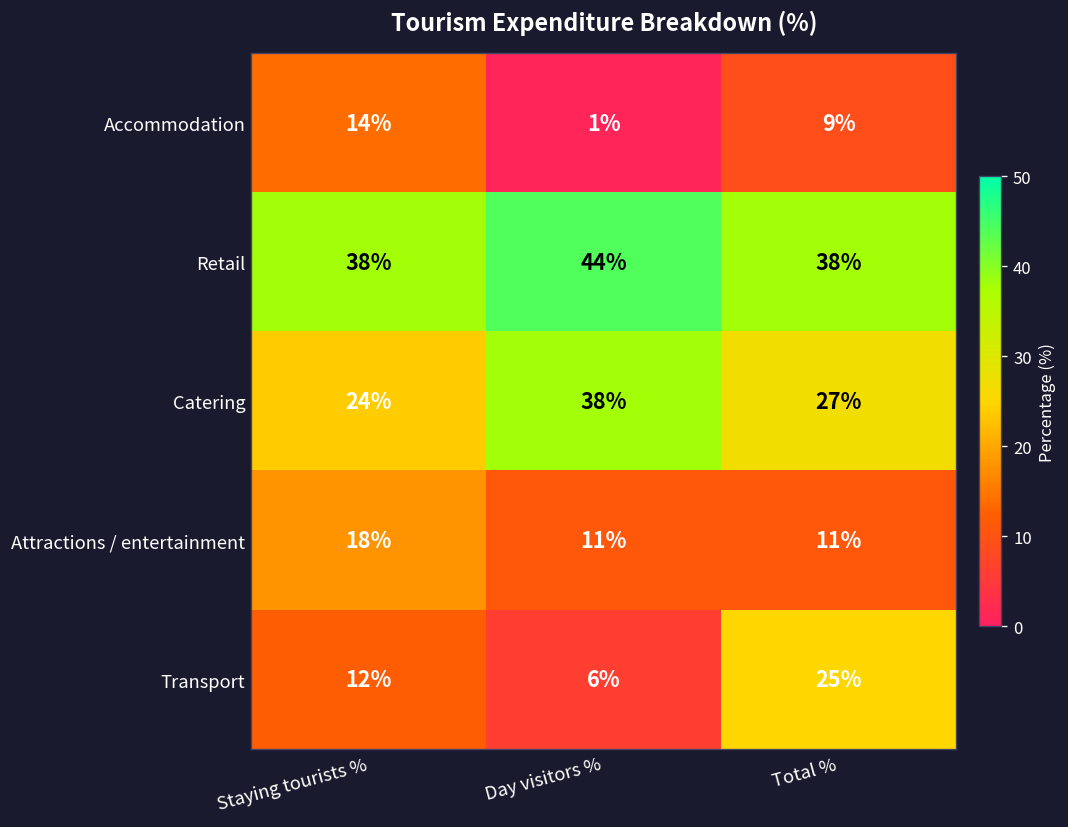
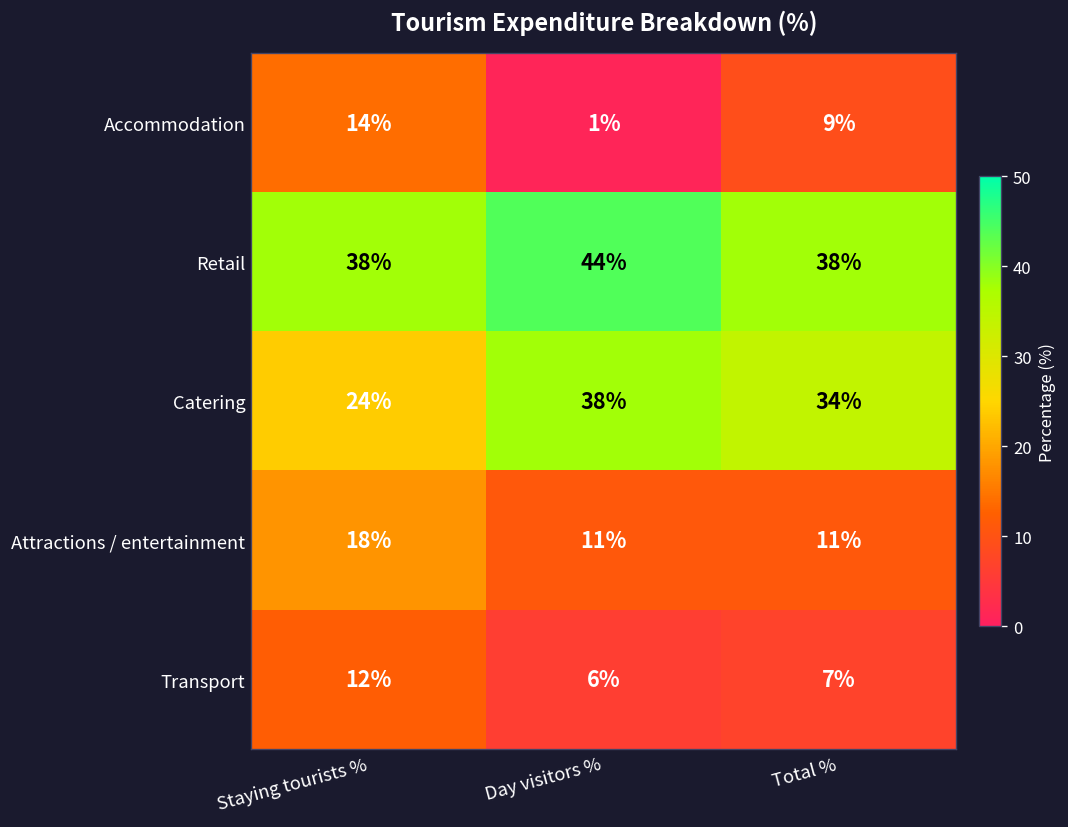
Catering, Total %: 27% -> 34%
Transport, Total %: 25% -> 7%
